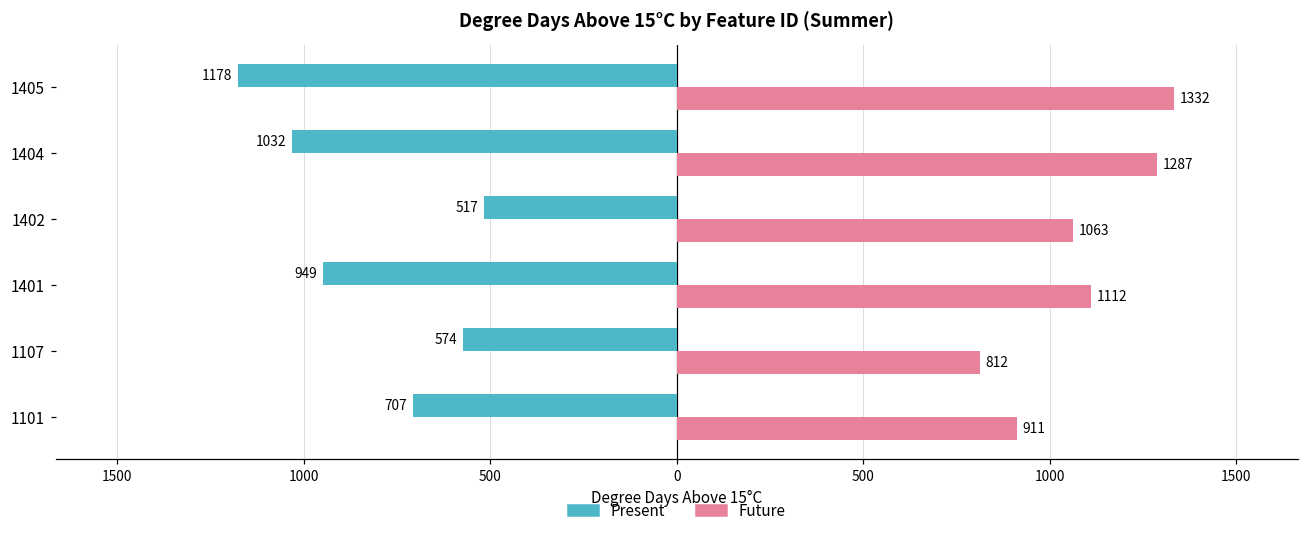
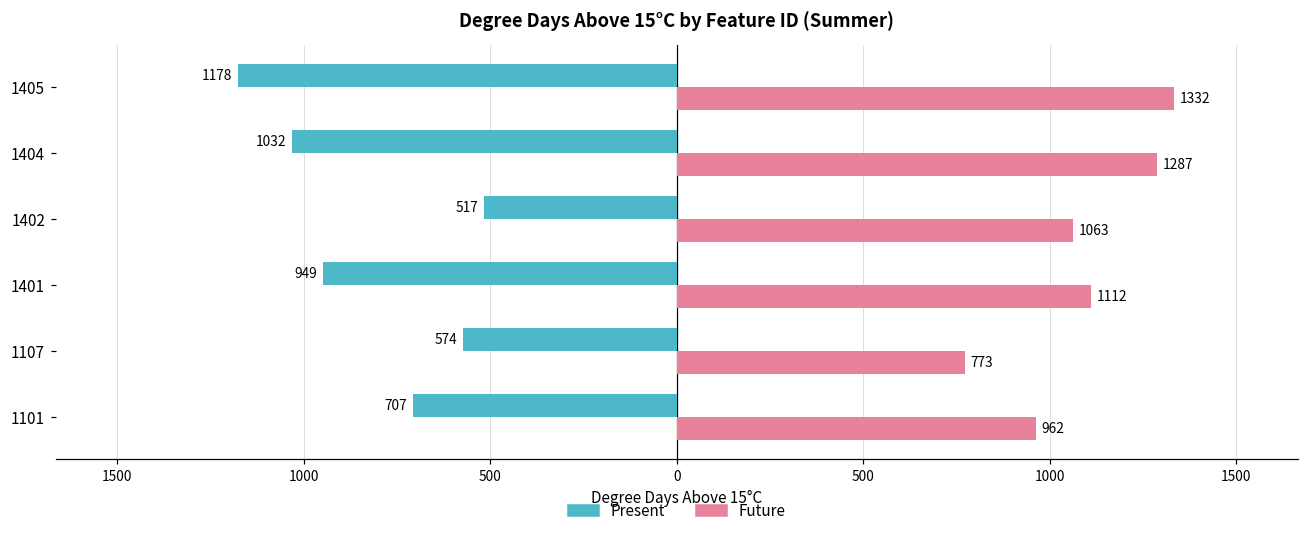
Future, 1107: 812 -> 773
Future, 1101: 911 -> 962
